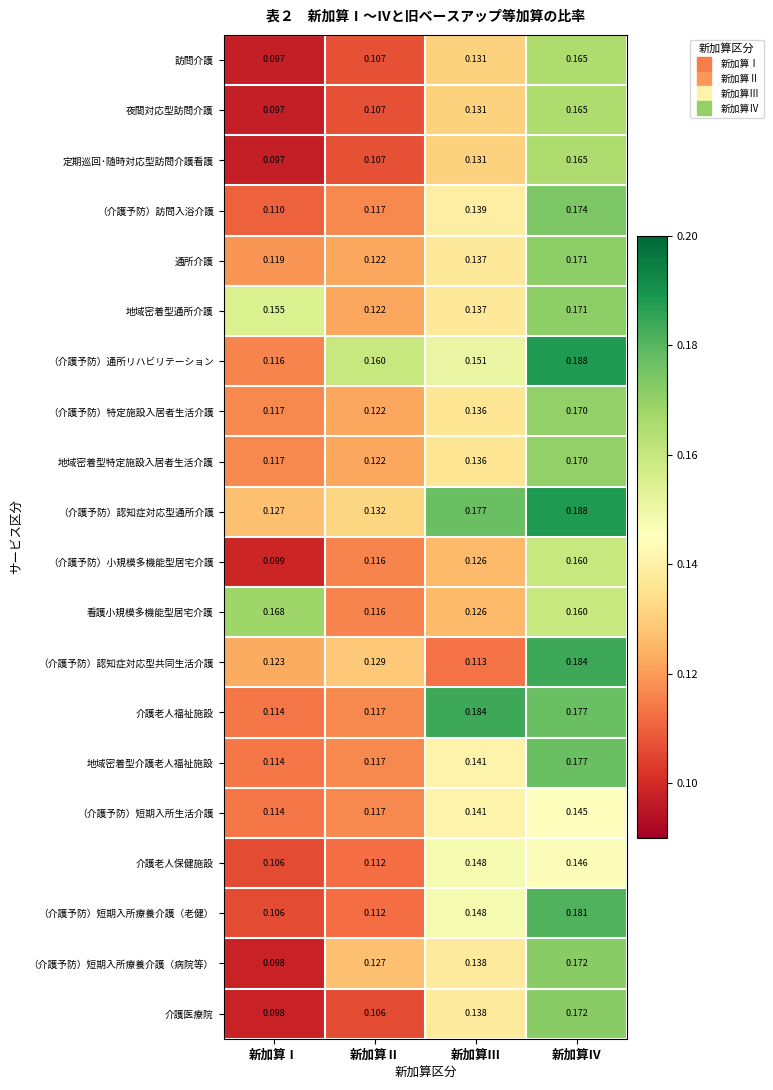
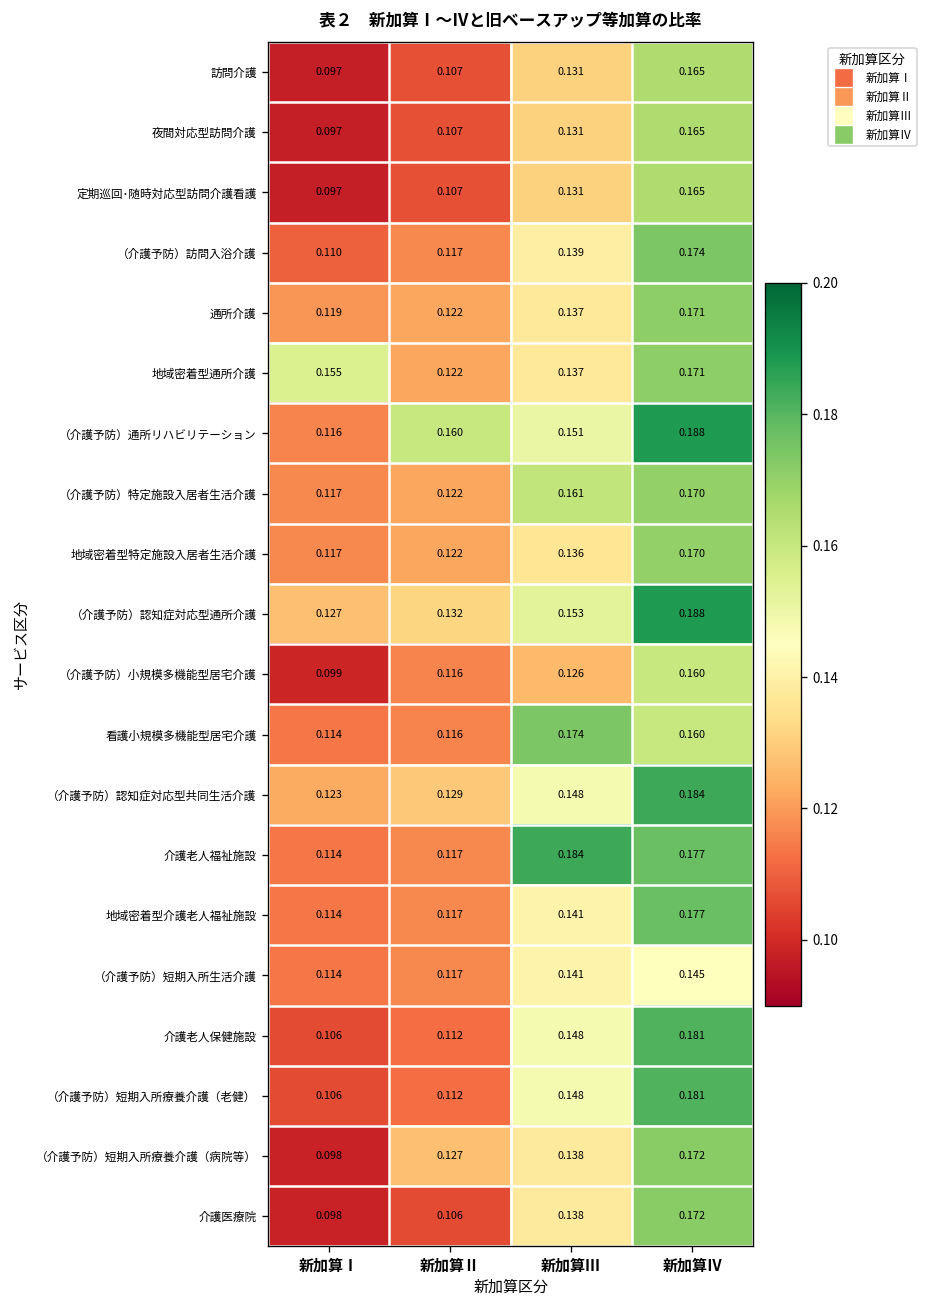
（介護予防）特定施設入居者生活介護, 新加算Ⅲ: 0.136 -> 0.161
（介護予防）認知症対応型通所介護, 新加算Ⅲ: 0.177 -> 0.153
看護小規模多機能型居宅介護, 新加算Ⅰ: 0.168 -> 0.114
看護小規模多機能型居宅介護, 新加算Ⅲ: 0.126 -> 0.174
（介護予防）認知症対応型共同生活介護, 新加算Ⅲ: 0.113 -> 0.148
介護老人保健施設, 新加算Ⅳ: 0.146 -> 0.181
